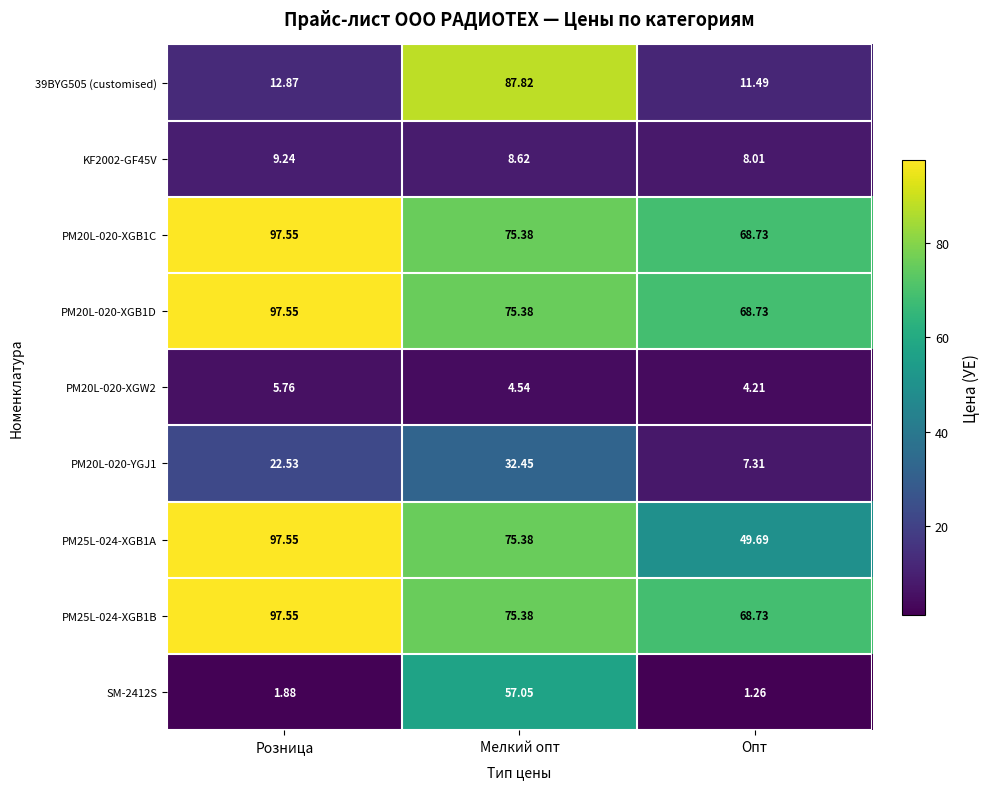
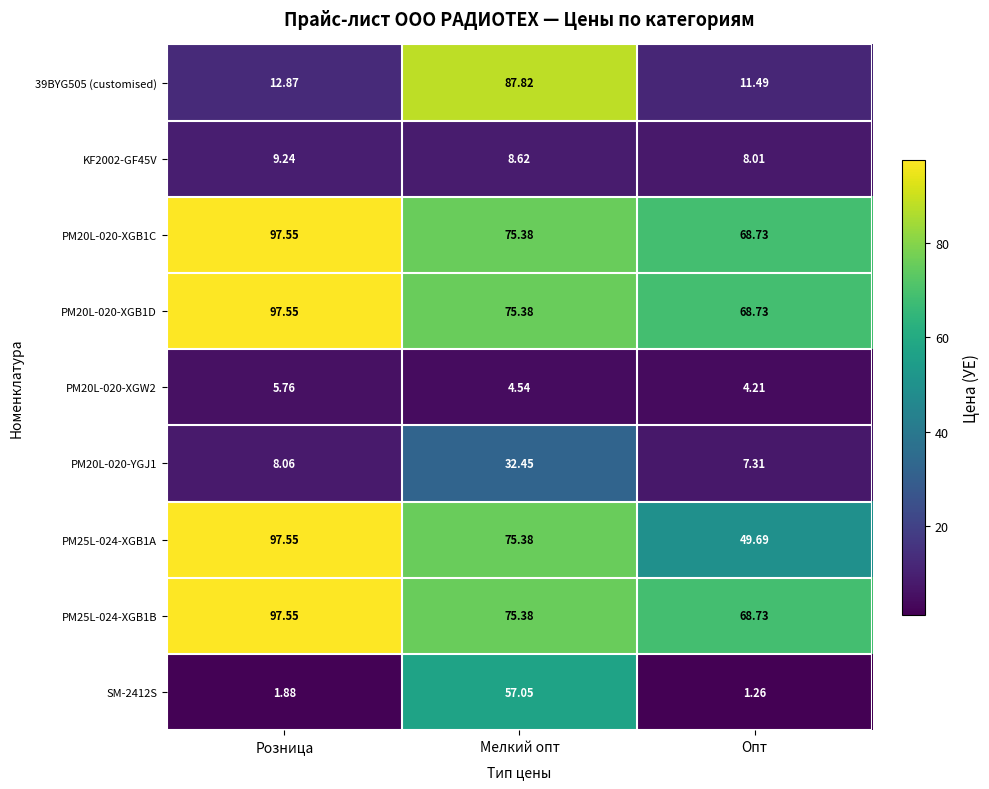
PM20L-020-YGJ1, Розница: 22.53 -> 8.06
